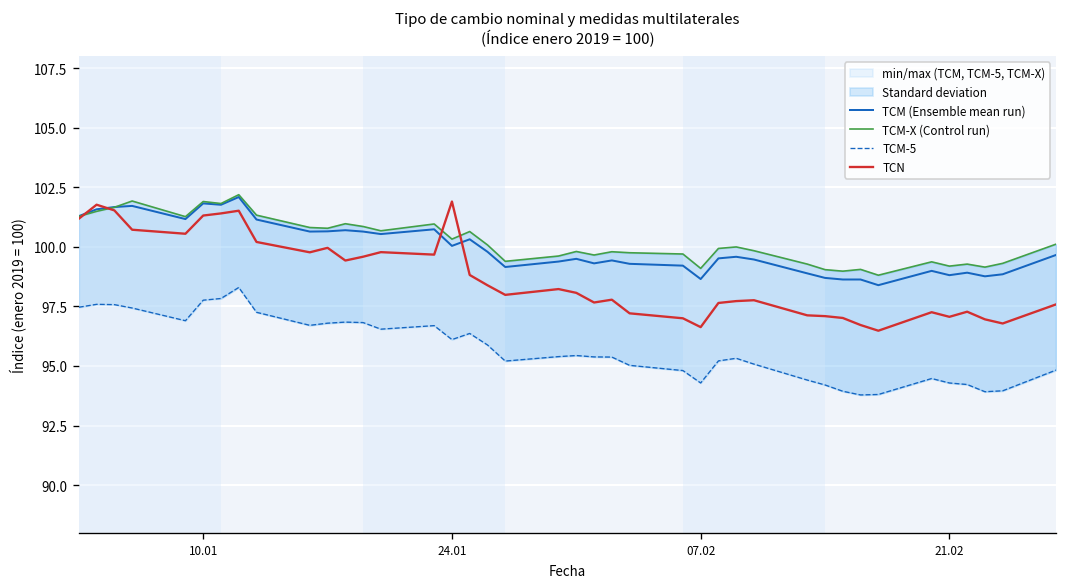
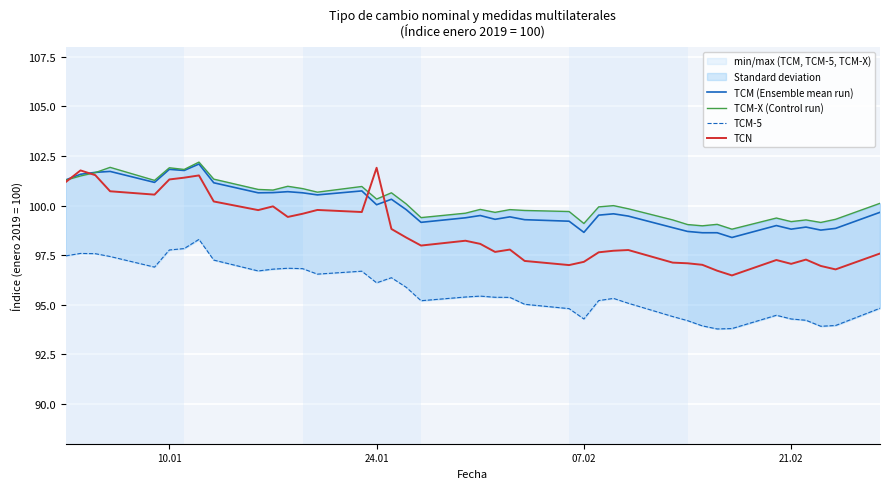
TCN, 07.02: 96.6 -> 97.2
